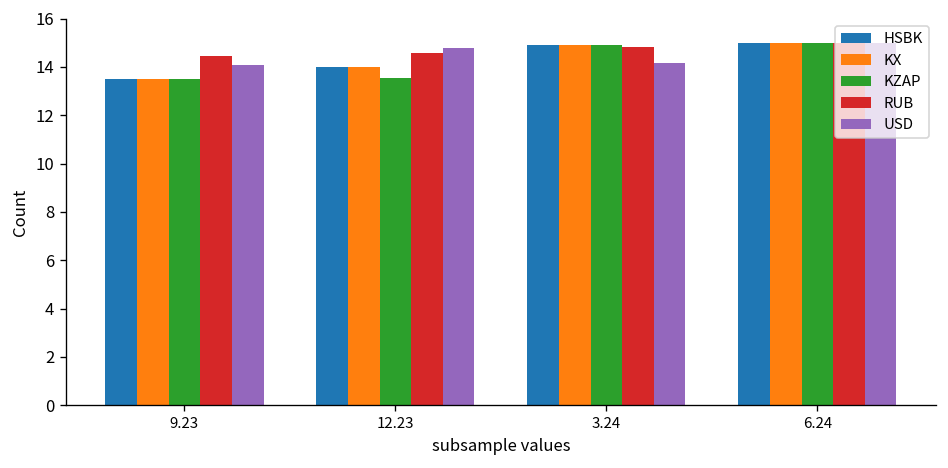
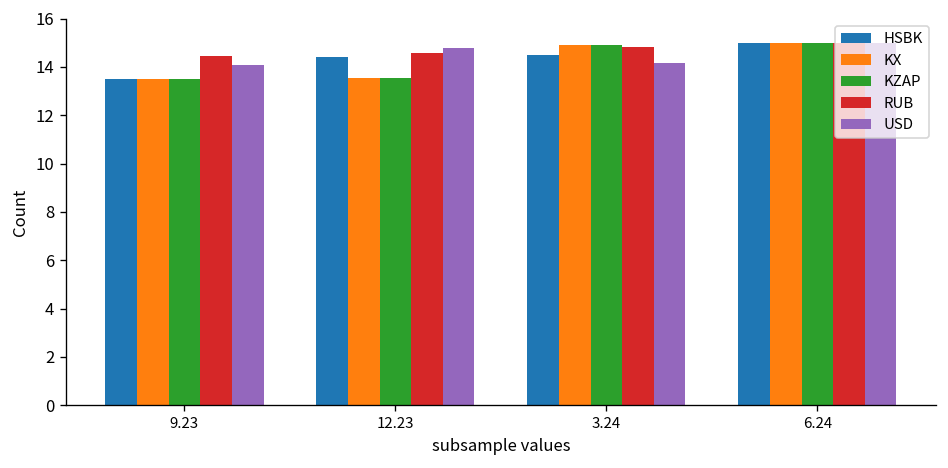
HSBK, 12.23: 14.0 -> 14.4
KX, 12.23: 14.0 -> 13.6
HSBK, 3.24: 14.9 -> 14.5
